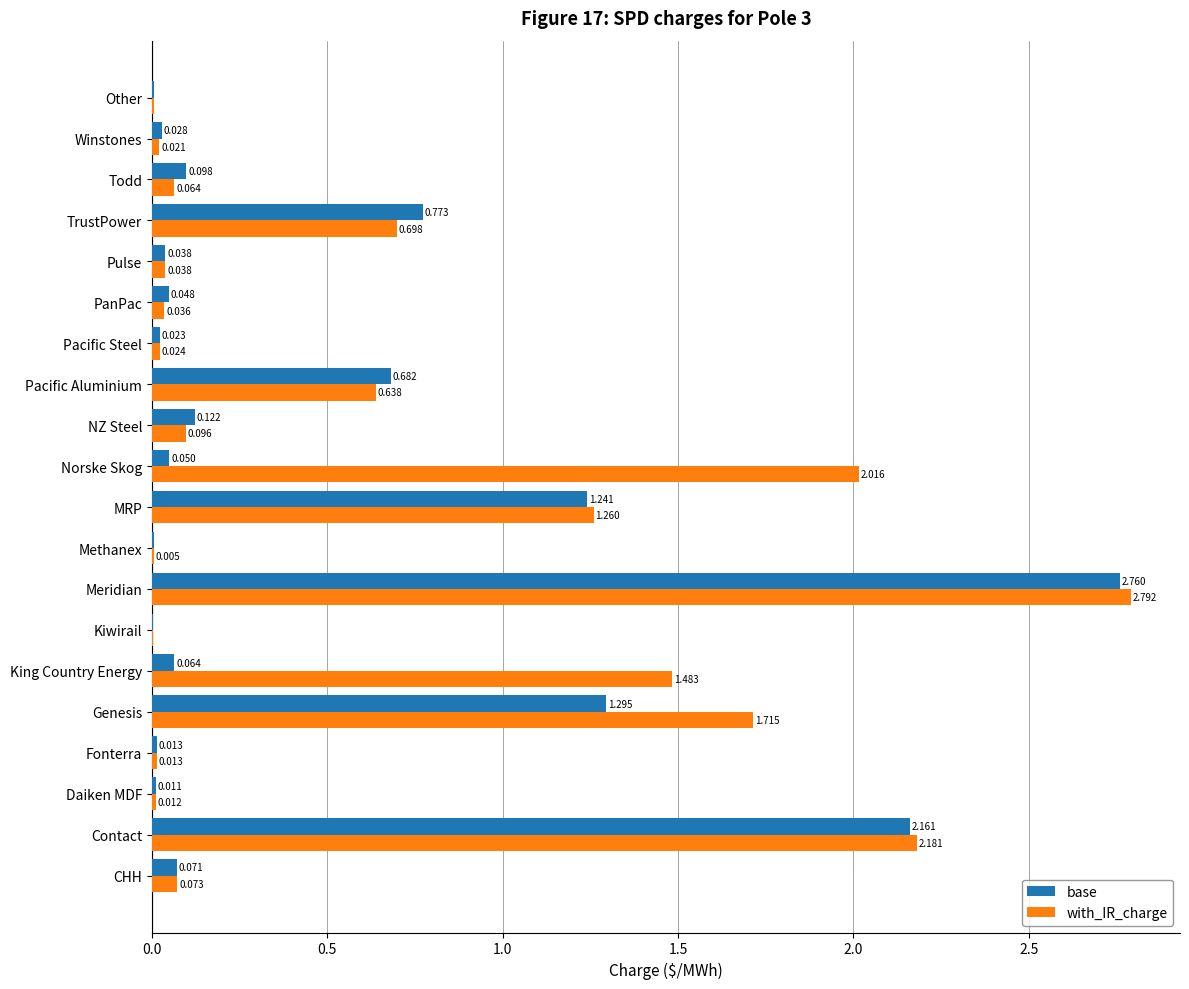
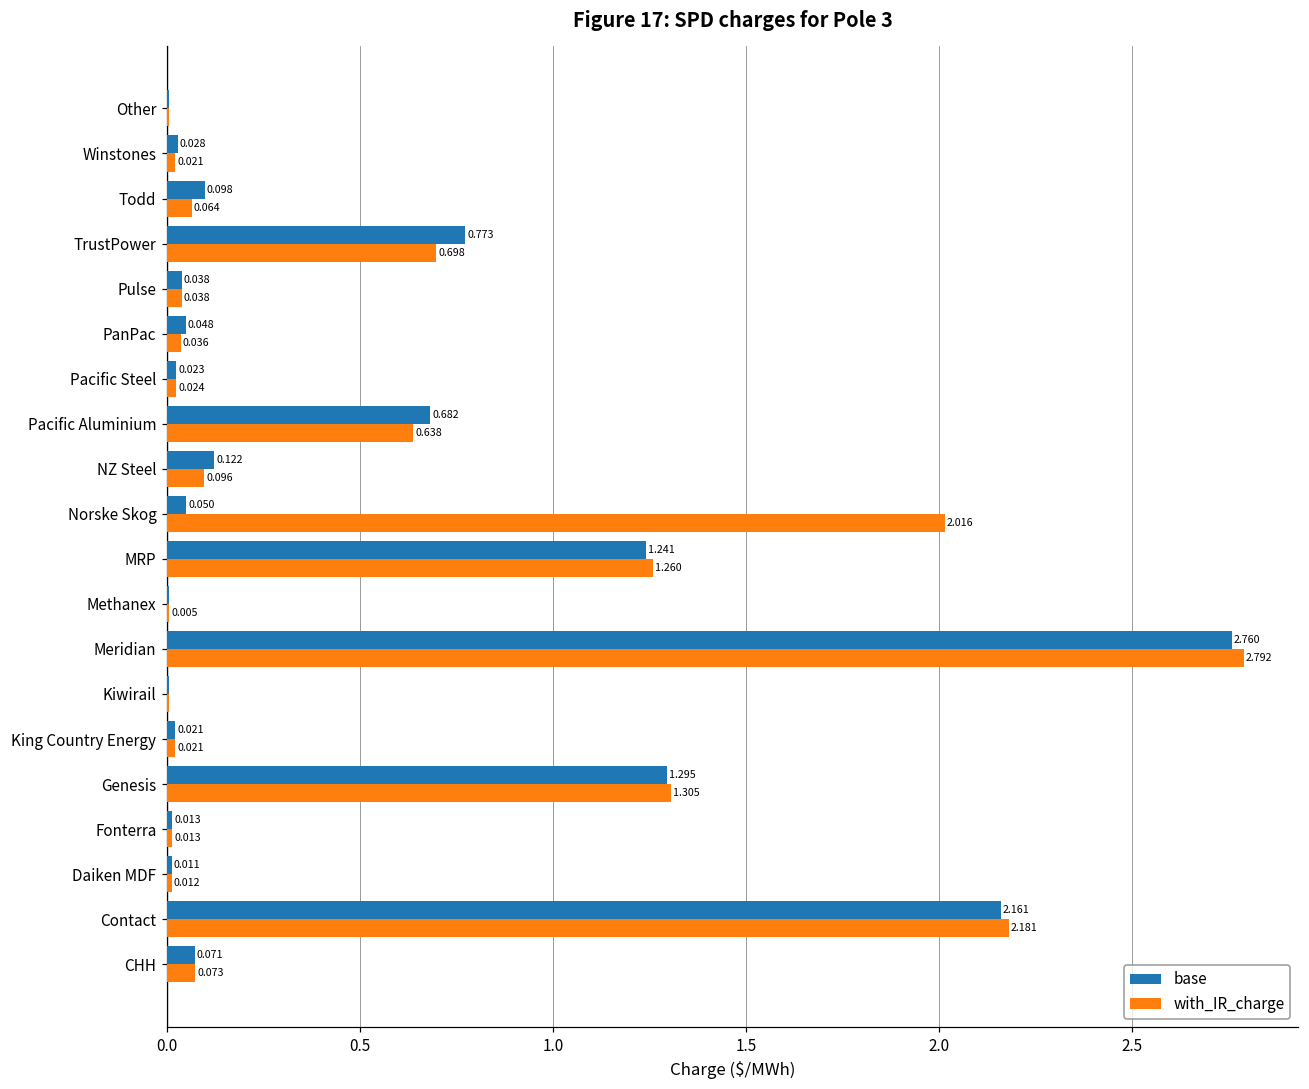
base, King Country Energy: 0.064 -> 0.021
with_IR_charge, King Country Energy: 1.483 -> 0.021
with_IR_charge, Genesis: 1.715 -> 1.305
